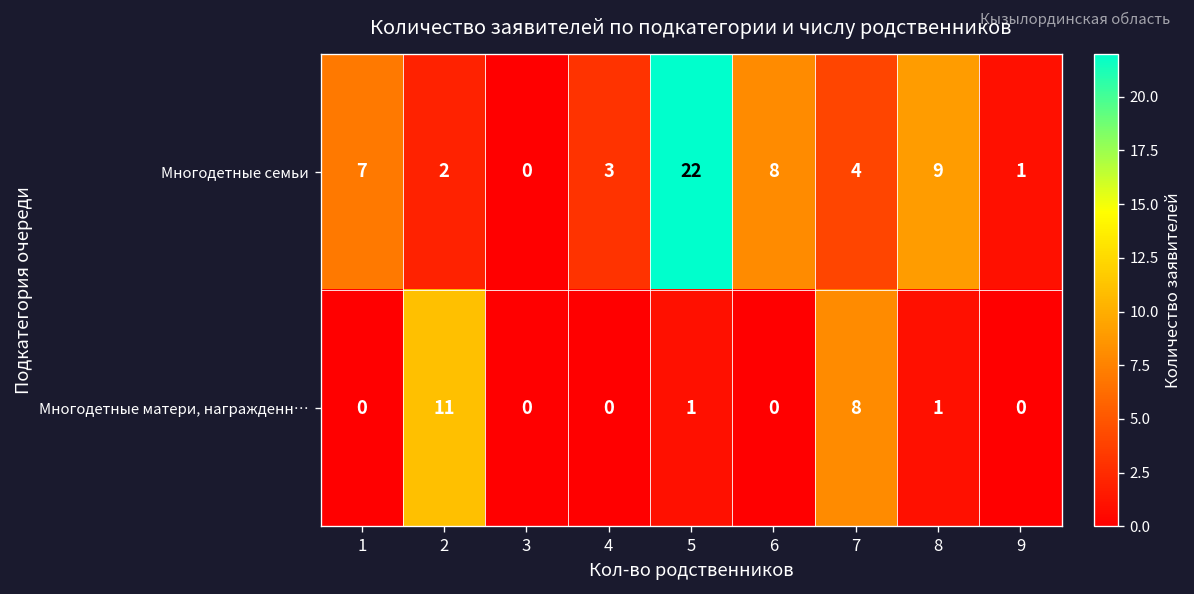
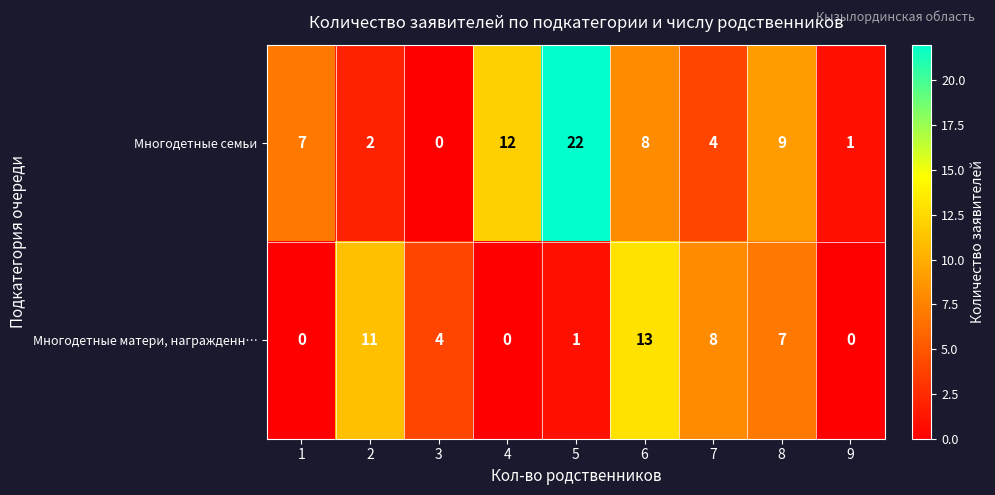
Многодетные семьи, 4: 3 -> 12
Многодетные матери, награжденн…, 3: 0 -> 4
Многодетные матери, награжденн…, 6: 0 -> 13
Многодетные матери, награжденн…, 8: 1 -> 7
